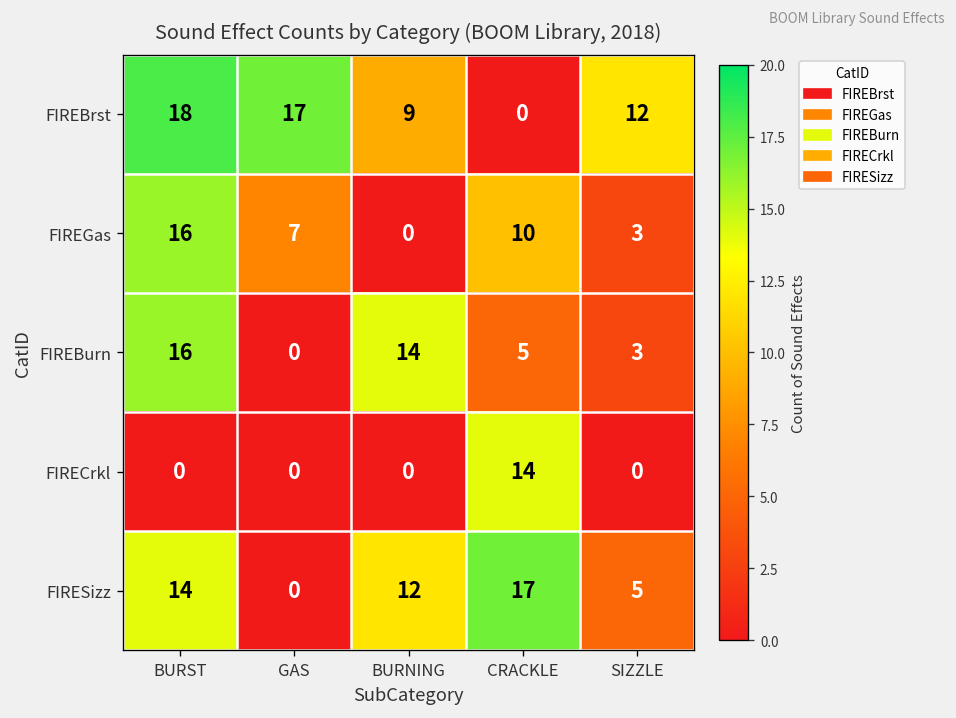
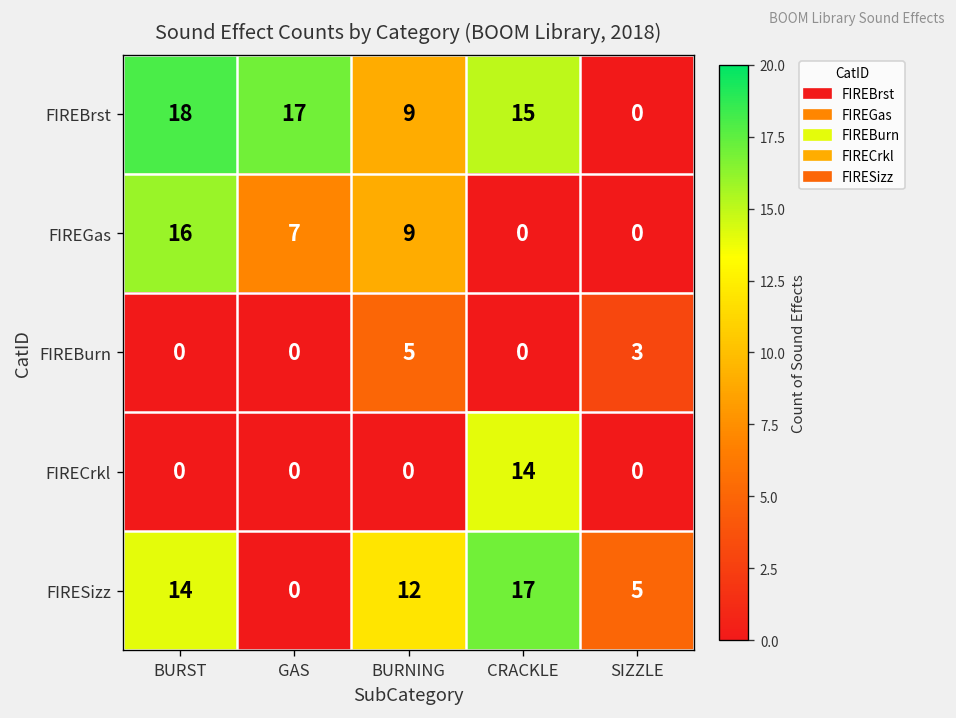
FIREBrst, CRACKLE: 0 -> 15
FIREBrst, SIZZLE: 12 -> 0
FIREGas, BURNING: 0 -> 9
FIREGas, CRACKLE: 10 -> 0
FIREGas, SIZZLE: 3 -> 0
FIREBurn, BURST: 16 -> 0
FIREBurn, BURNING: 14 -> 5
FIREBurn, CRACKLE: 5 -> 0
